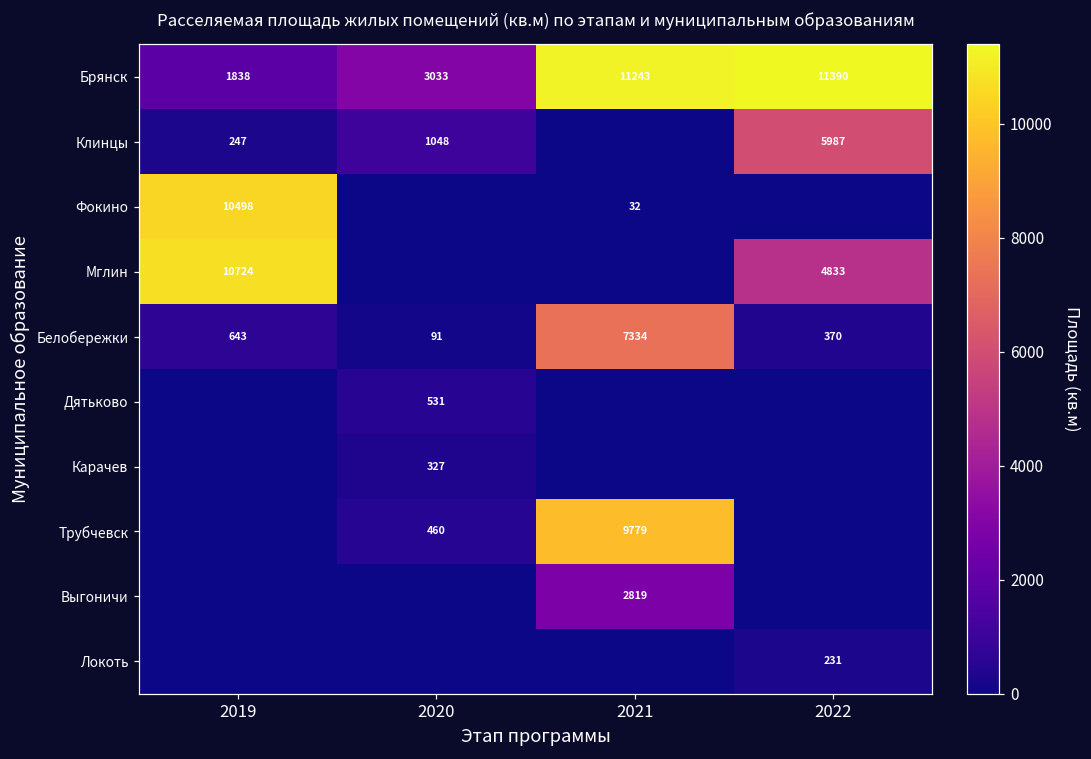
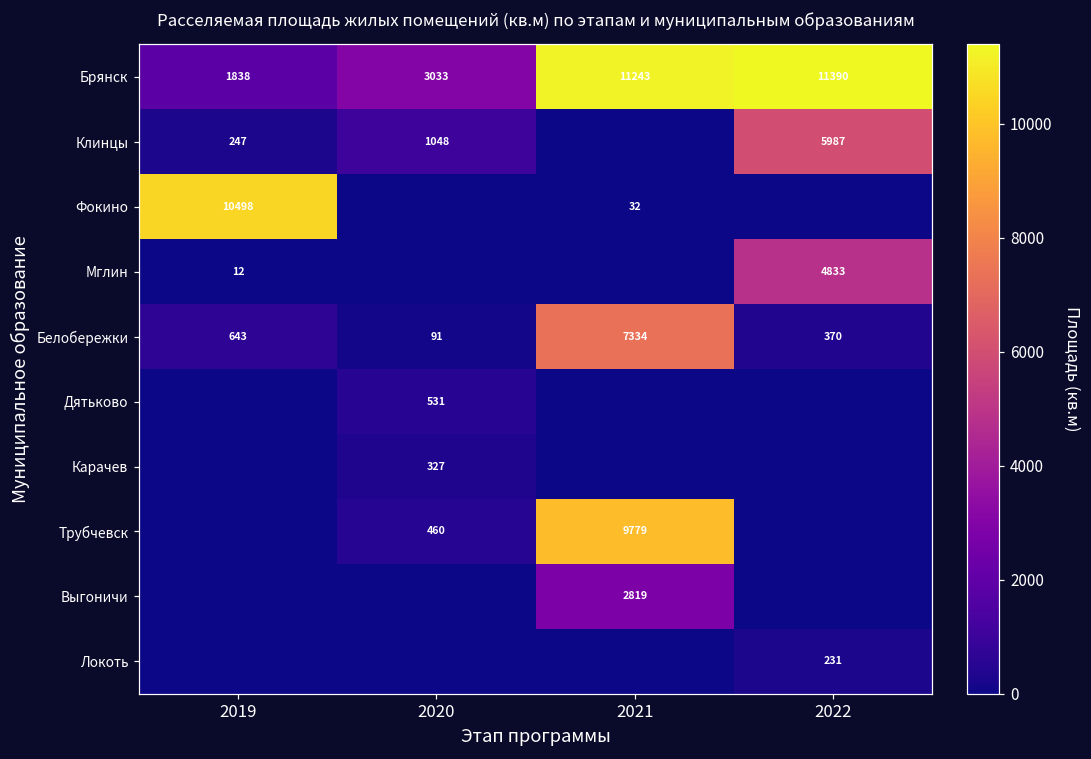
Мглин, 2019: 10724 -> 12
